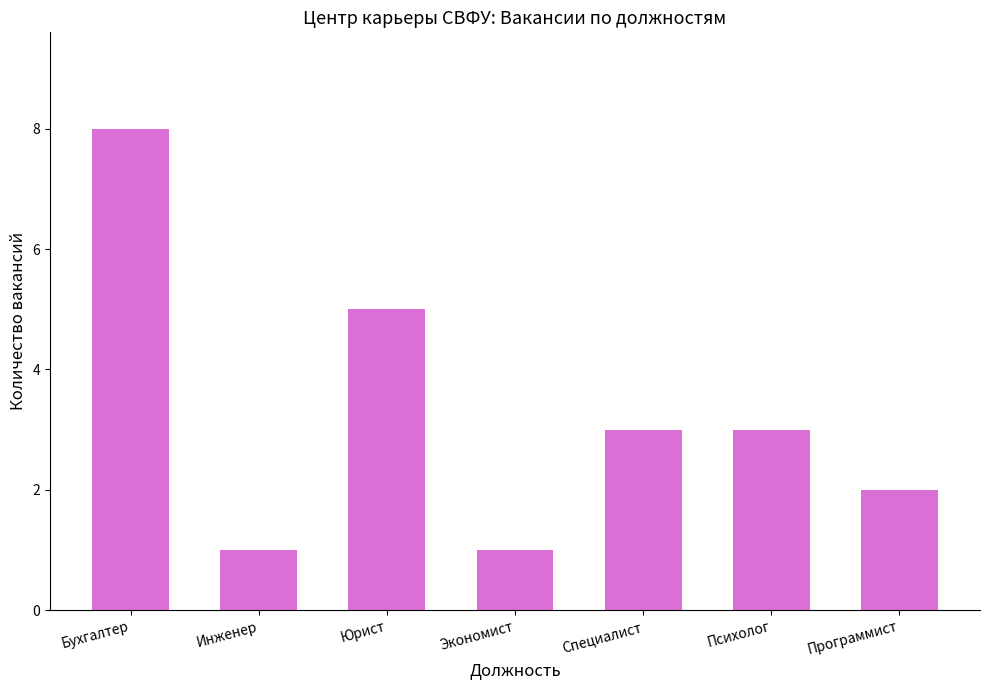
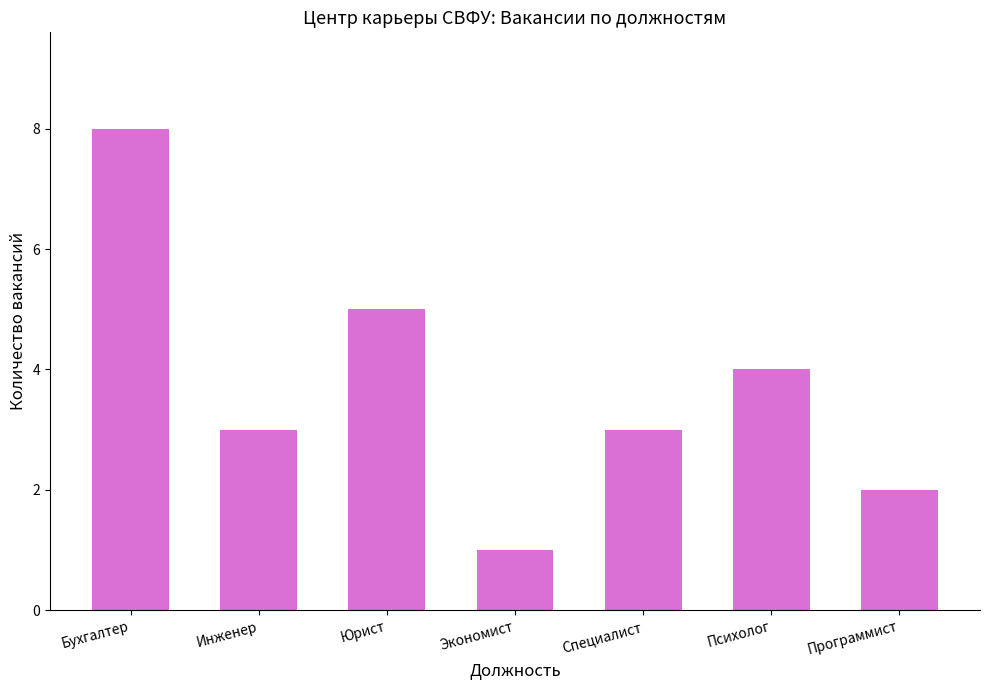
Инженер: 1 -> 3
Психолог: 3 -> 4
